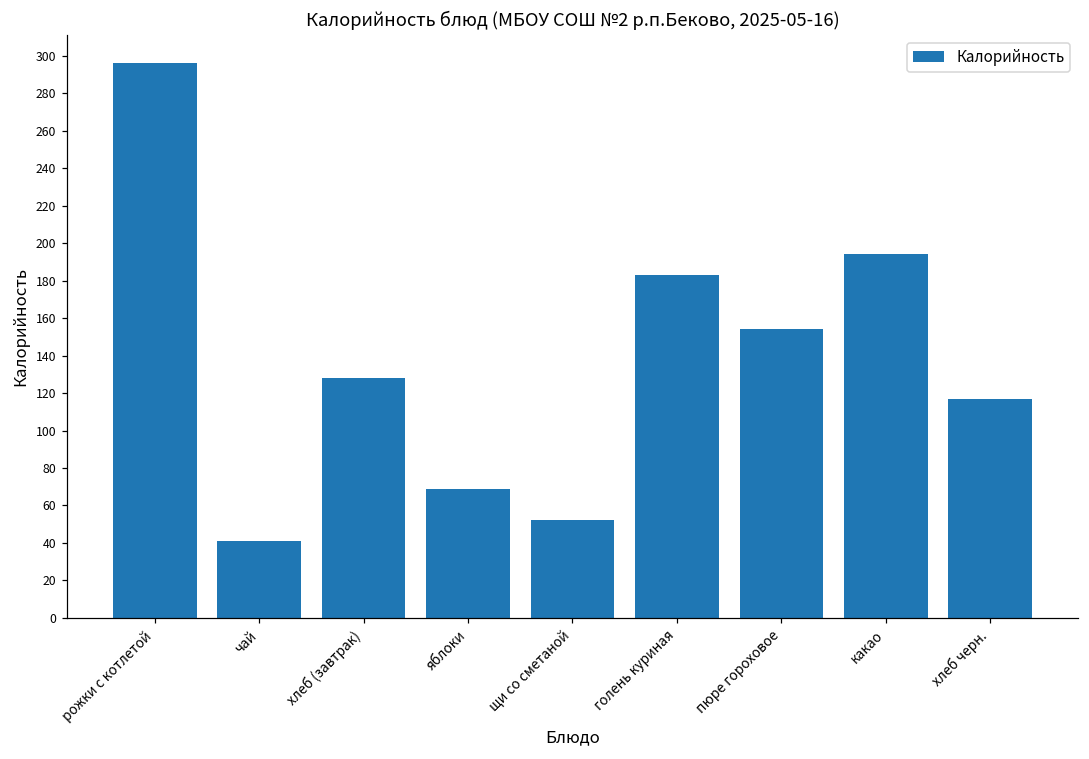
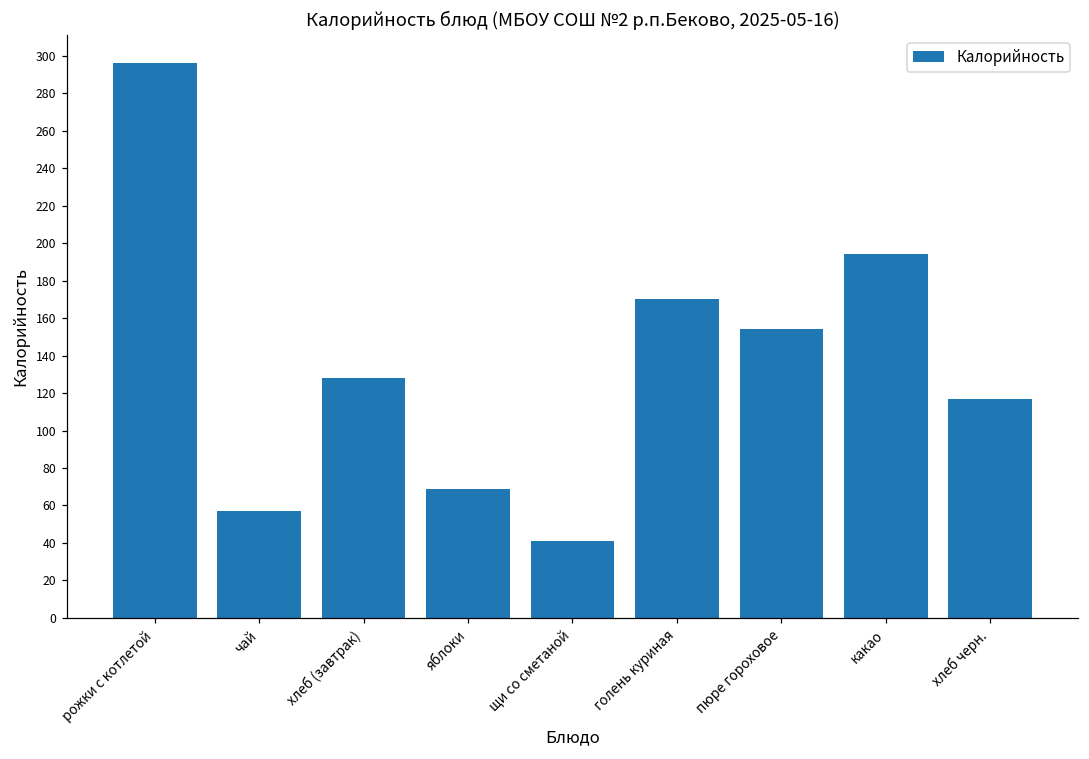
чай: 41 -> 57
щи со сметаной: 52 -> 41
голень куриная: 183 -> 170
